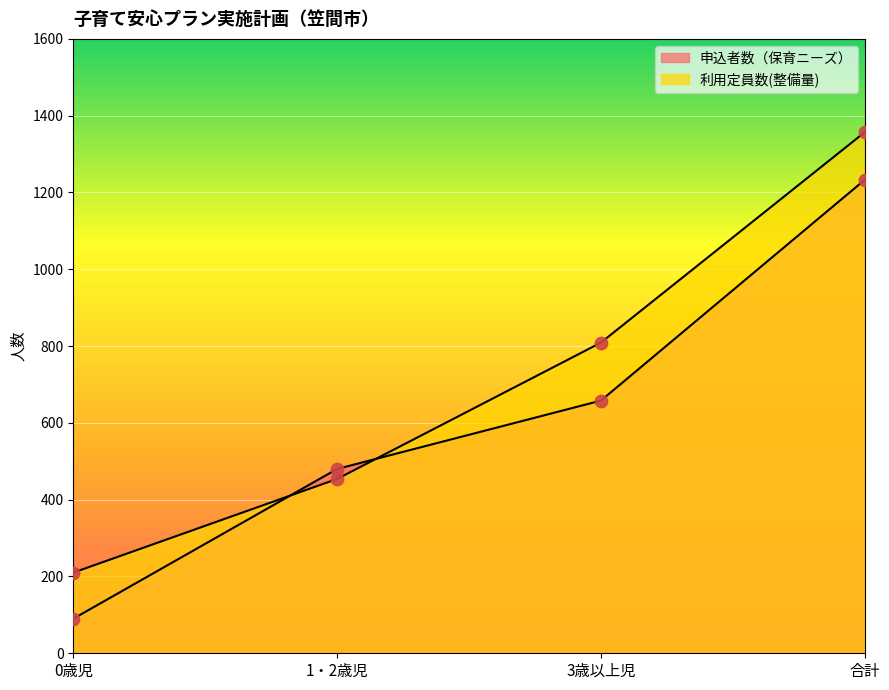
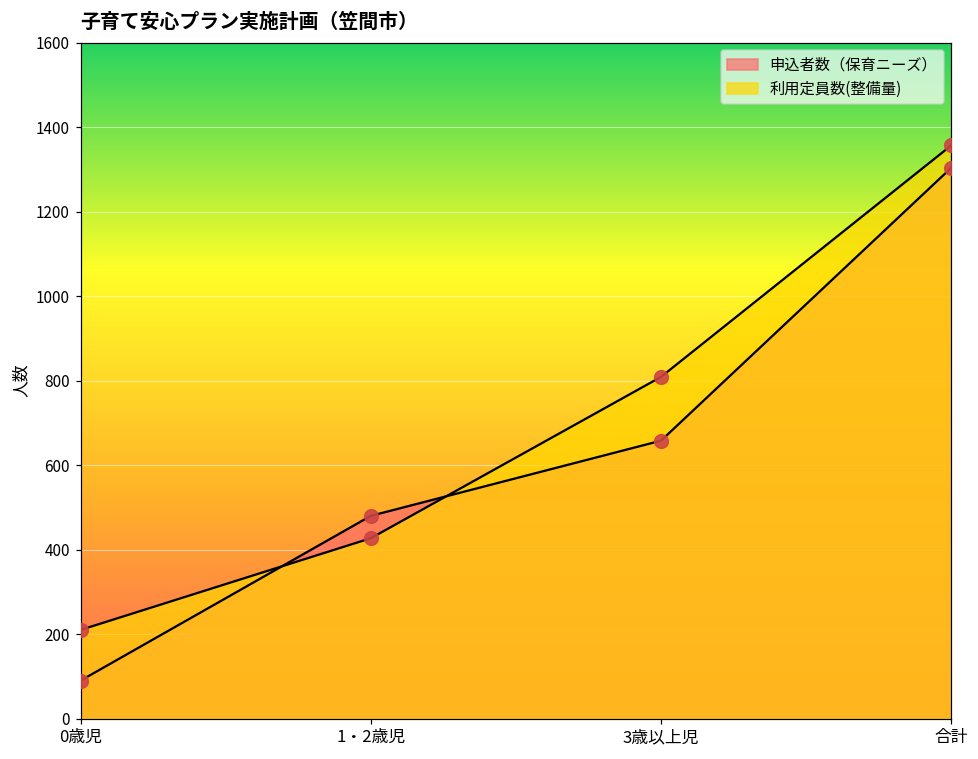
利用定員数(整備量), 1・2歳児: 450 -> 430
申込者数（保育ニーズ）, 合計: 1230 -> 1300
